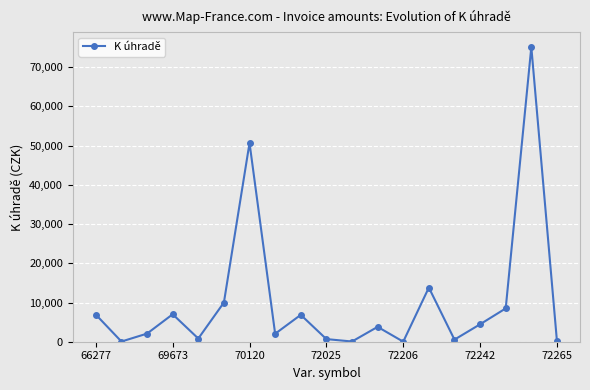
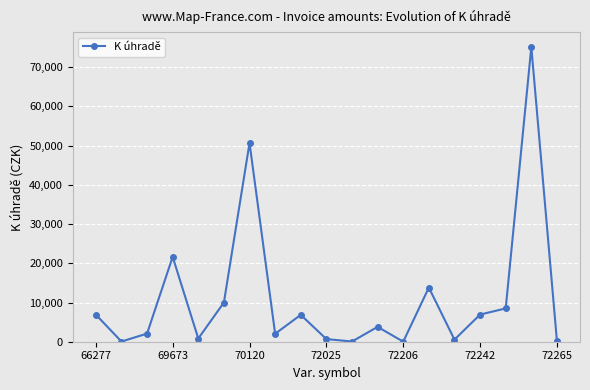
69673: 7,000 -> 22,000
72242: 4,000 -> 7,000
